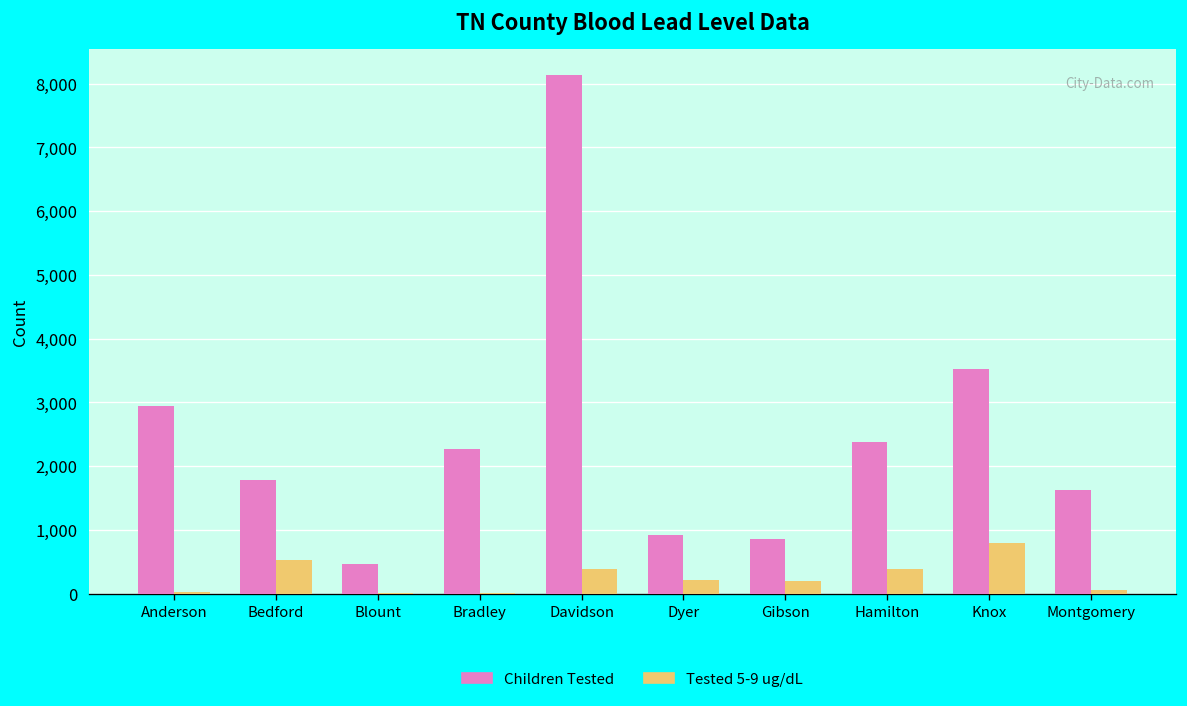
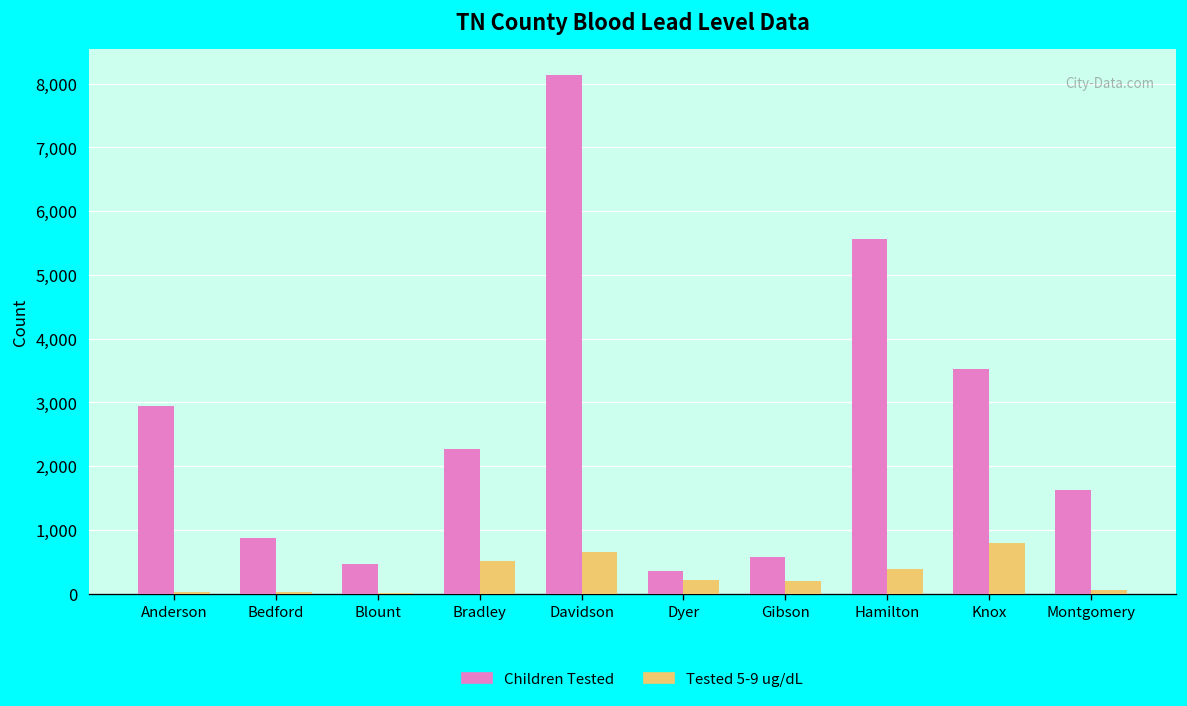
Children Tested, Bedford: 1,800 -> 900
Tested 5-9 ug/dL, Bedford: 500 -> 0
Tested 5-9 ug/dL, Bradley: 0 -> 500
Tested 5-9 ug/dL, Davidson: 400 -> 700
Children Tested, Dyer: 900 -> 400
Children Tested, Gibson: 900 -> 600
Children Tested, Hamilton: 2,400 -> 5,600
